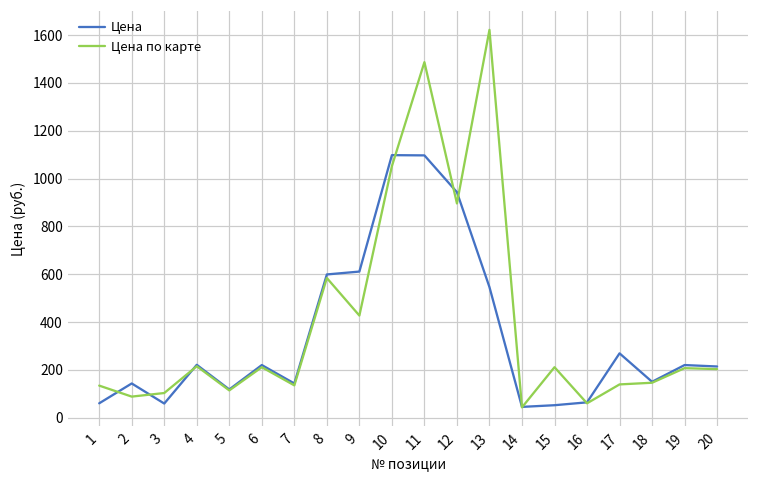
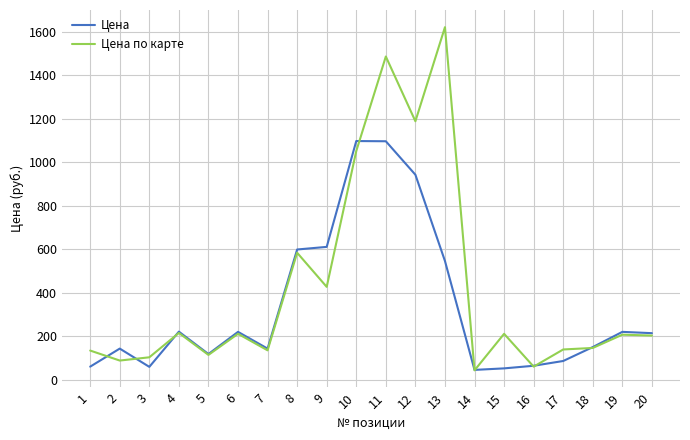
Цена по карте, 12: 900 -> 1190
Цена, 17: 270 -> 90
